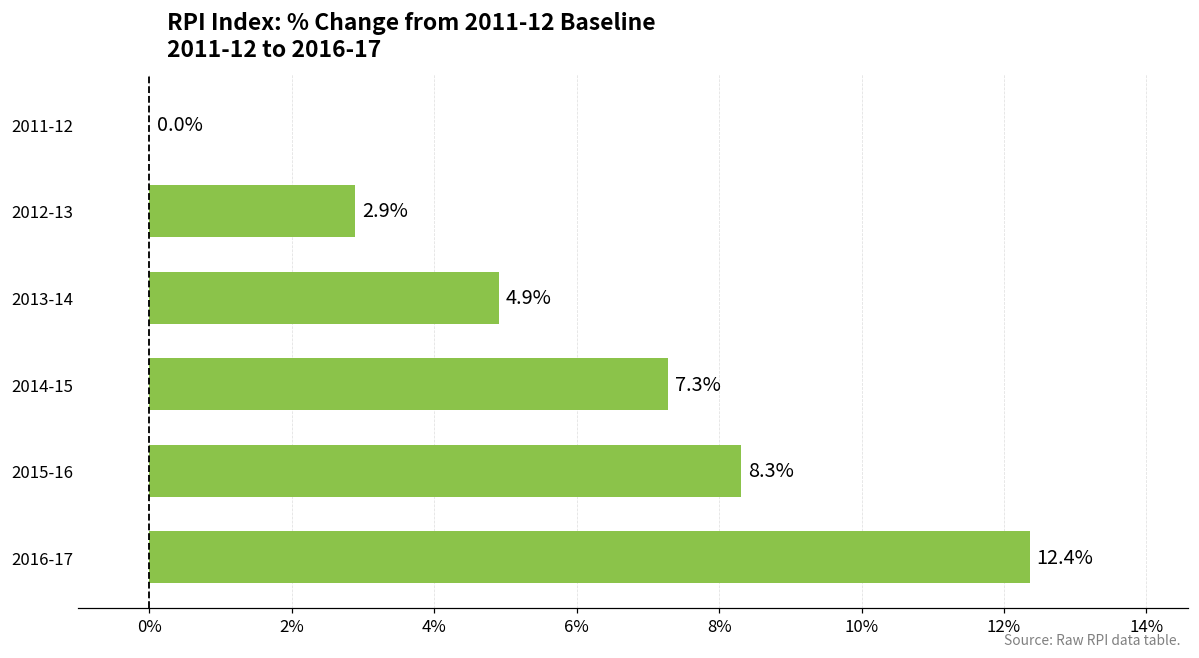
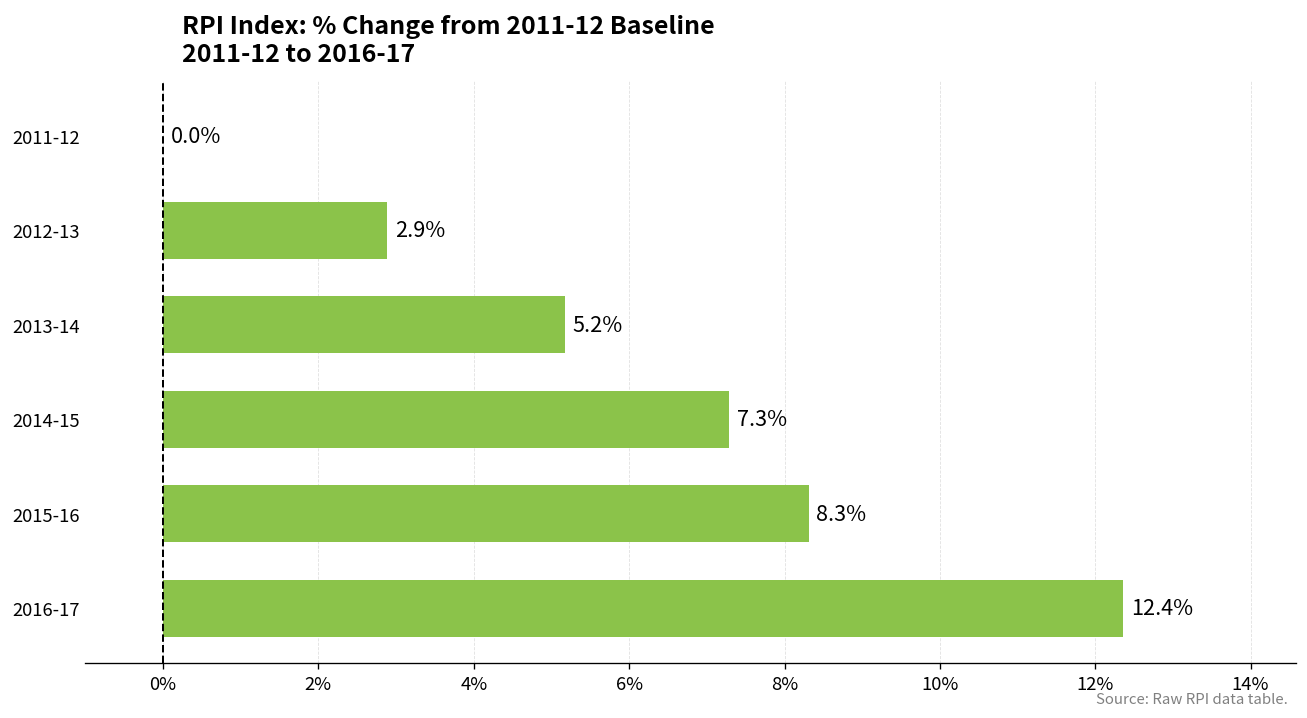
2013-14: 4.9% -> 5.2%
